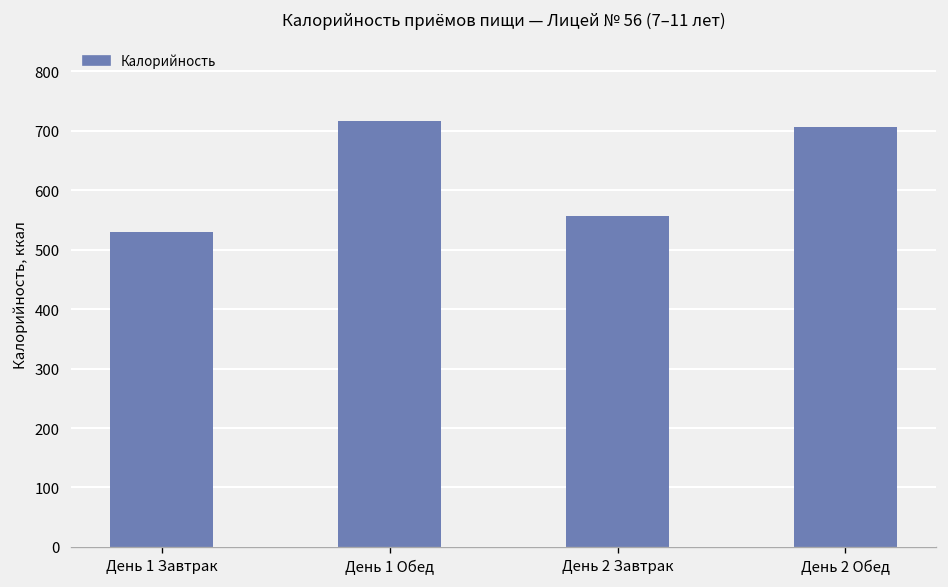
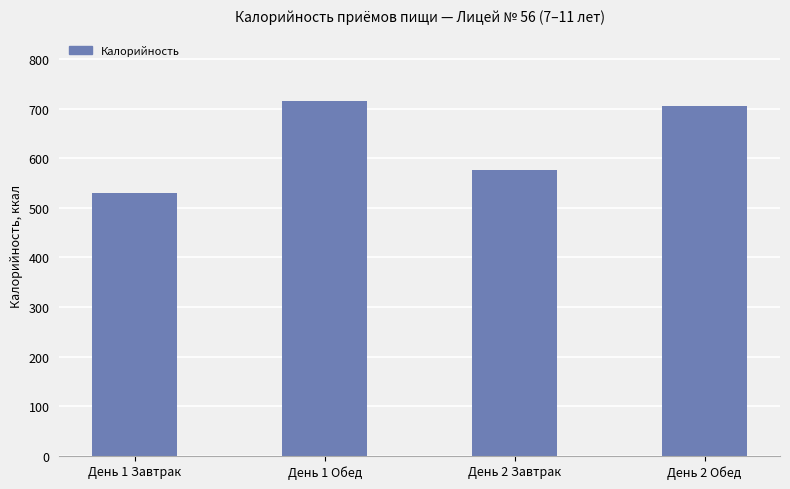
День 2 Завтрак: 560 -> 580
